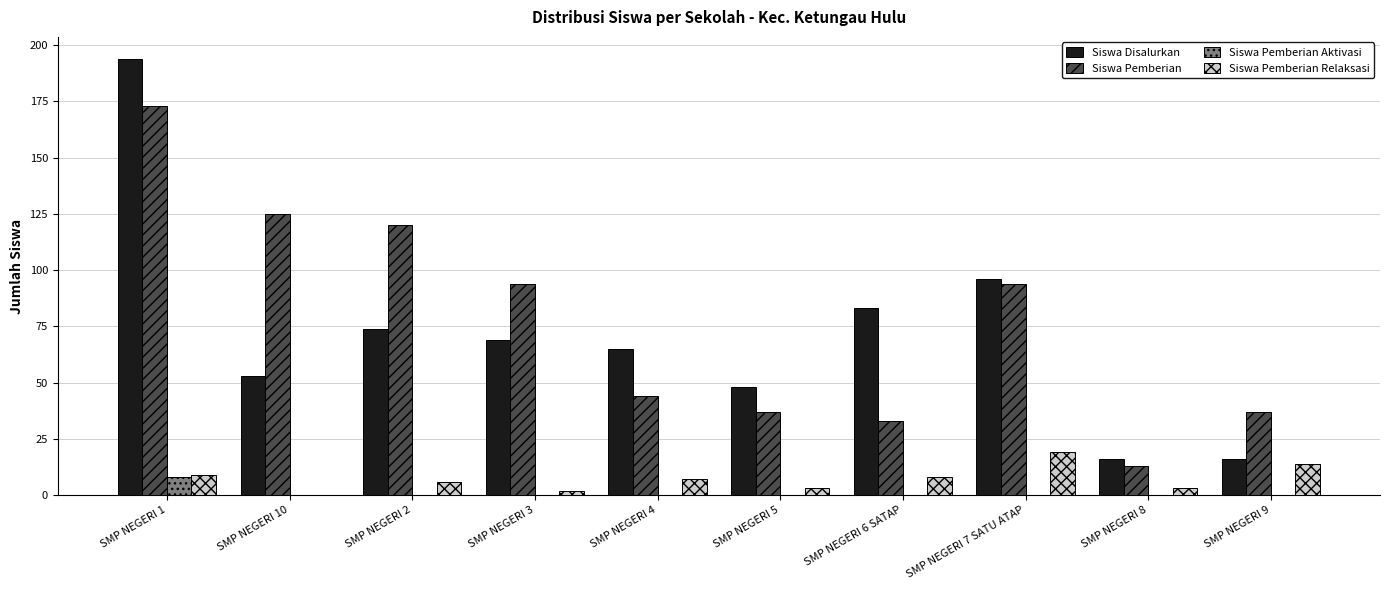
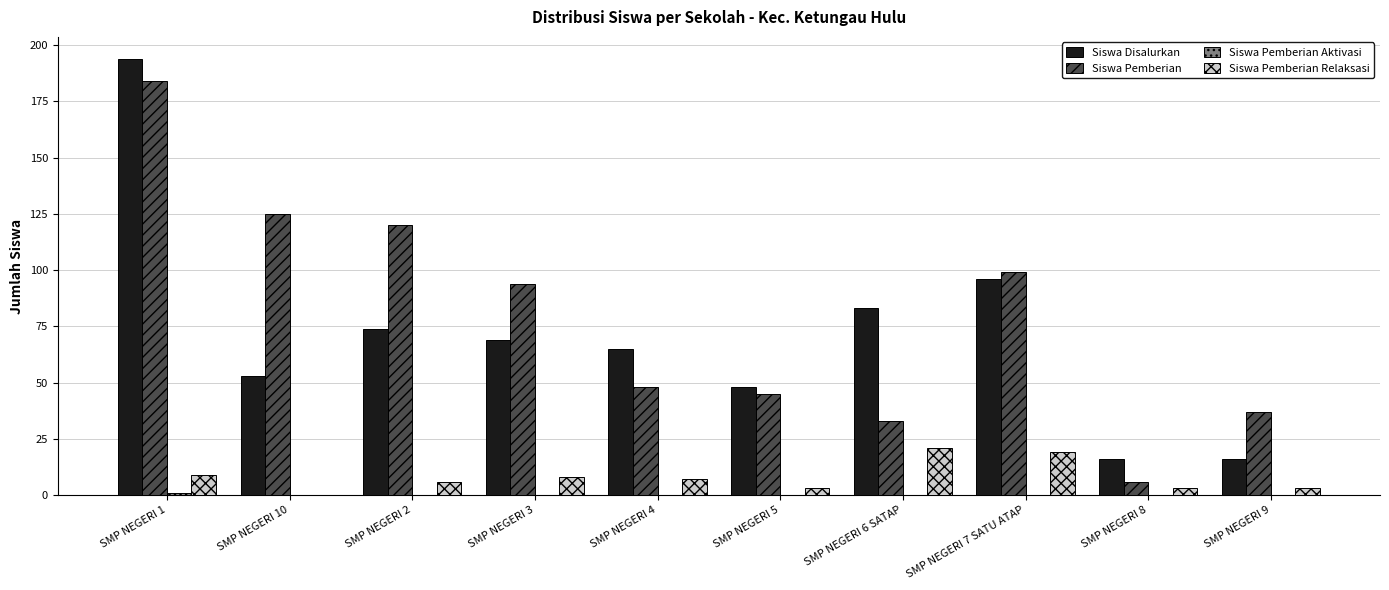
Siswa Pemberian, SMP NEGERI 1: 173 -> 184
Siswa Pemberian Aktivasi, SMP NEGERI 1: 8 -> 1
Siswa Pemberian Relaksasi, SMP NEGERI 3: 2 -> 8
Siswa Pemberian, SMP NEGERI 4: 44 -> 48
Siswa Pemberian, SMP NEGERI 5: 37 -> 45
Siswa Pemberian Relaksasi, SMP NEGERI 6 SATAP: 8 -> 21
Siswa Pemberian, SMP NEGERI 7 SATU ATAP: 94 -> 99
Siswa Pemberian, SMP NEGERI 8: 13 -> 6
Siswa Pemberian Relaksasi, SMP NEGERI 9: 14 -> 3
